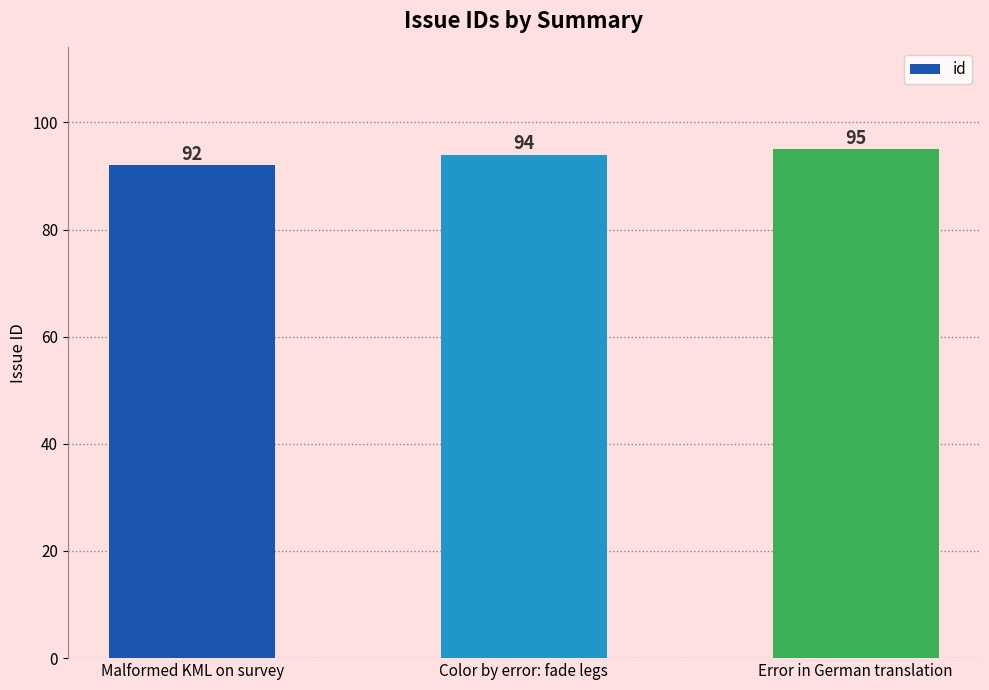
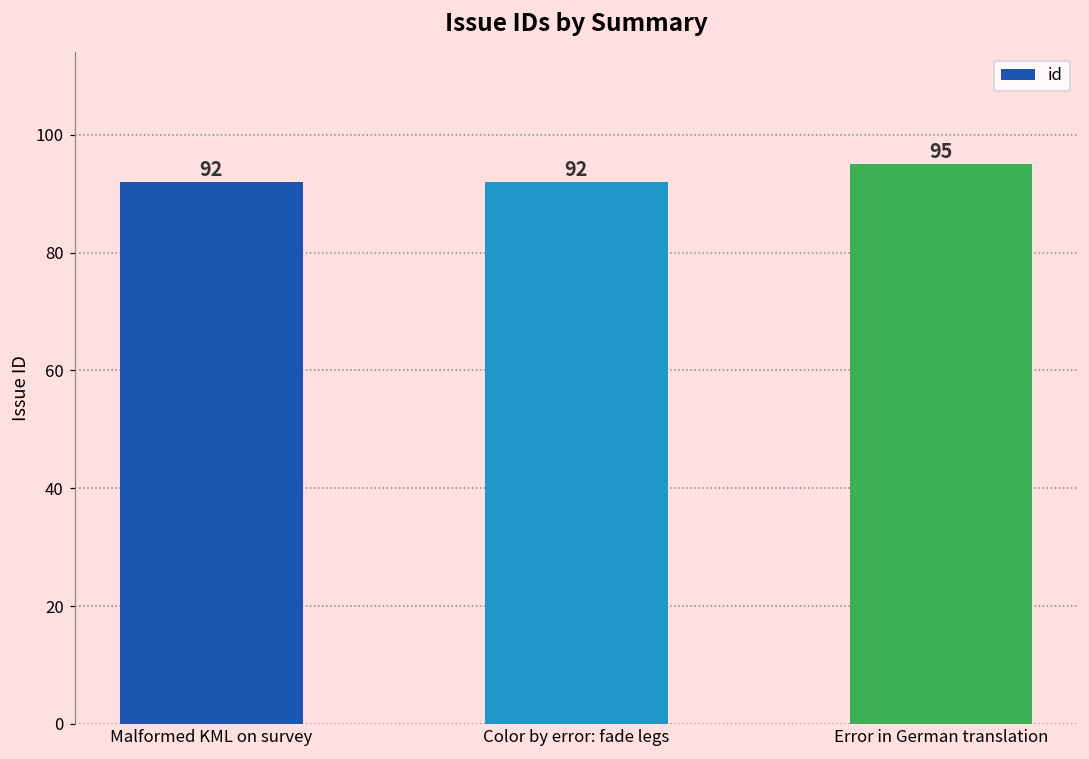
Color by error: fade legs: 94 -> 92
